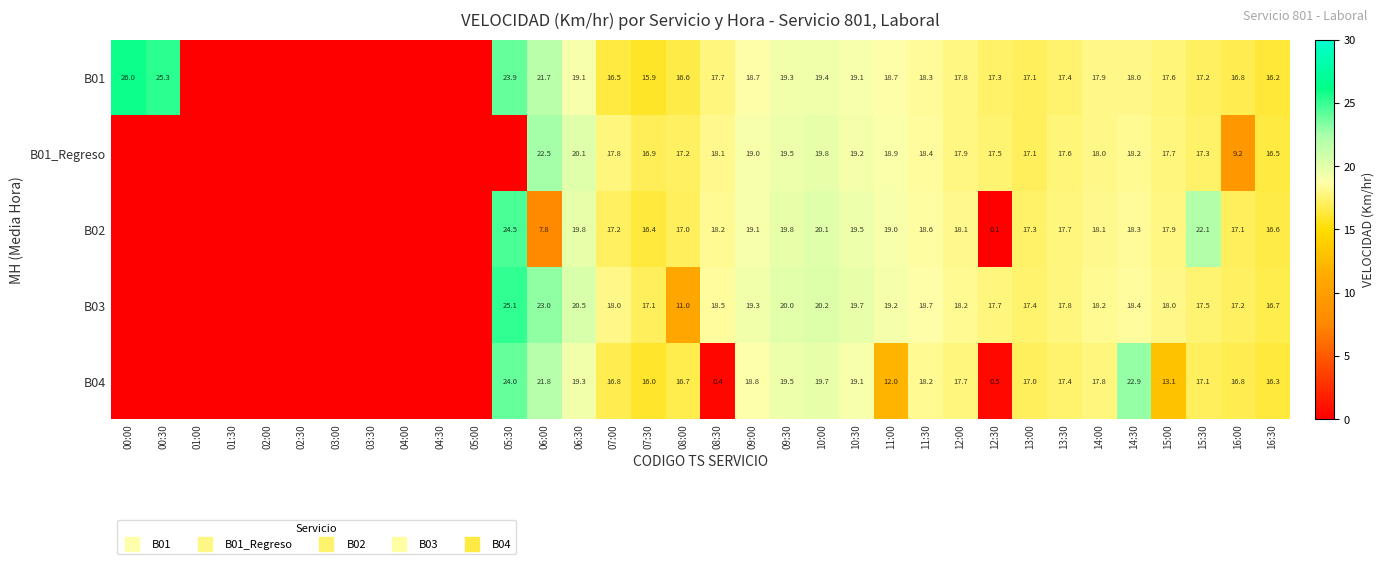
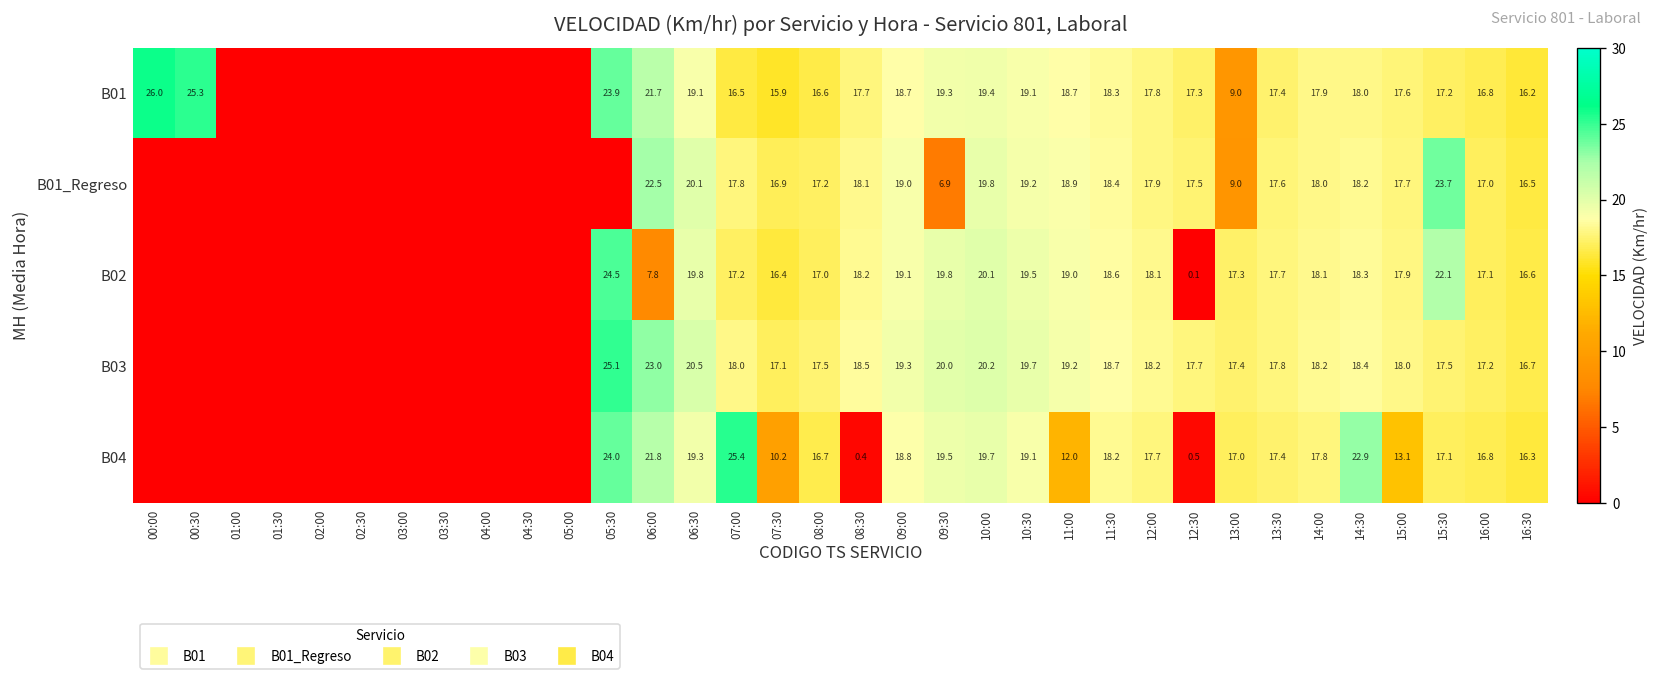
B01, 13:00: 17.1 -> 9.0
B01_Regreso, 09:30: 19.5 -> 6.9
B01_Regreso, 13:00: 17.1 -> 9.0
B01_Regreso, 15:30: 17.3 -> 23.7
B01_Regreso, 16:00: 9.2 -> 17.0
B03, 08:00: 11.0 -> 17.5
B04, 07:00: 16.8 -> 25.4
B04, 07:30: 16.0 -> 10.2
